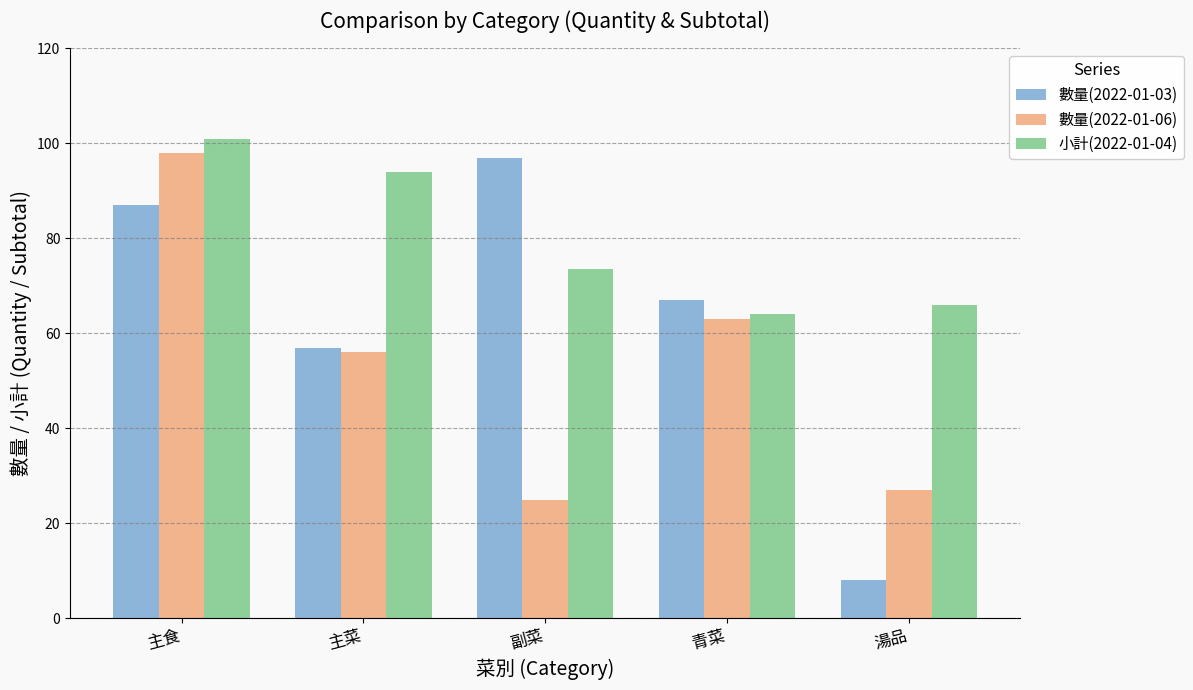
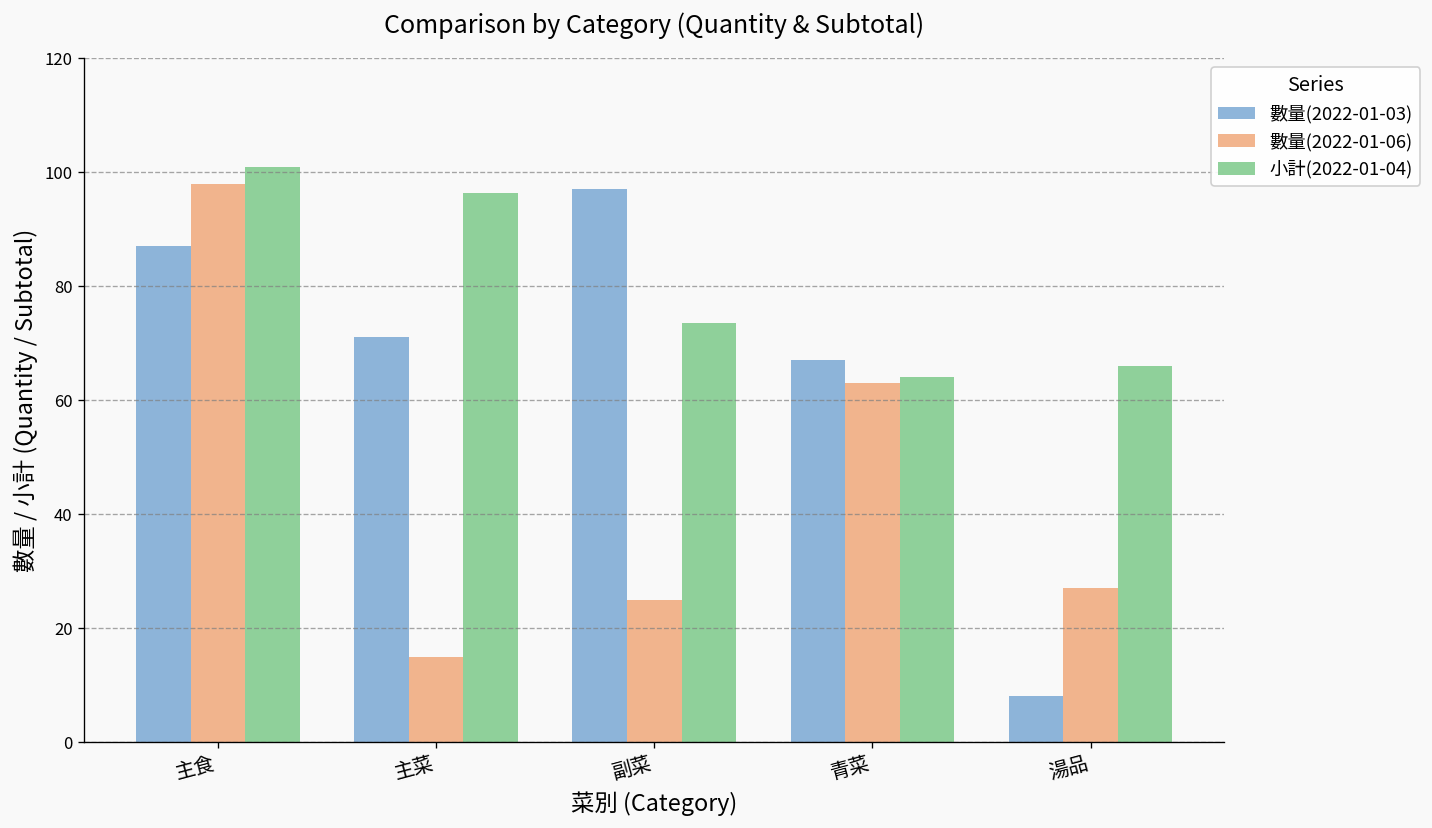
數量(2022-01-03), 主菜: 57 -> 71
數量(2022-01-06), 主菜: 56 -> 15
小計(2022-01-04), 主菜: 94 -> 96
